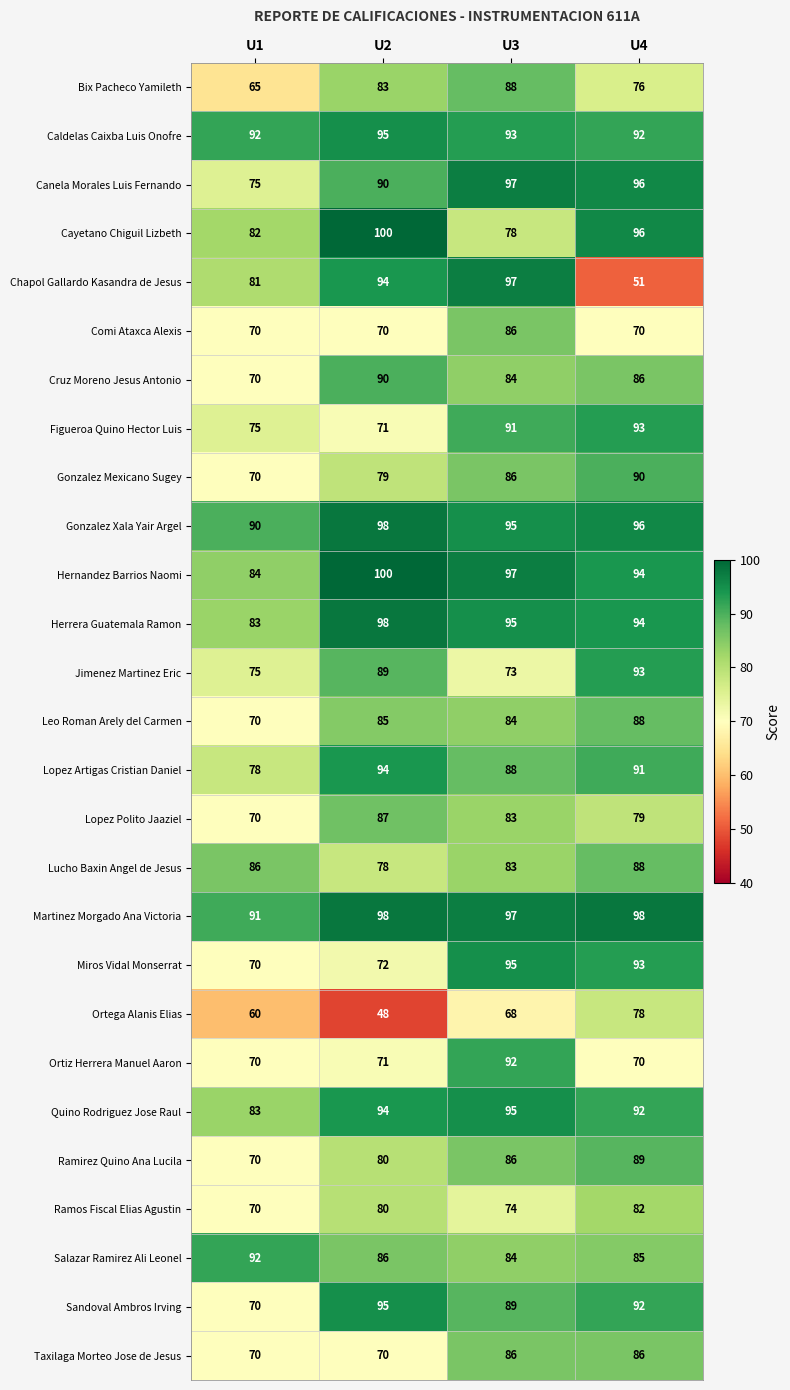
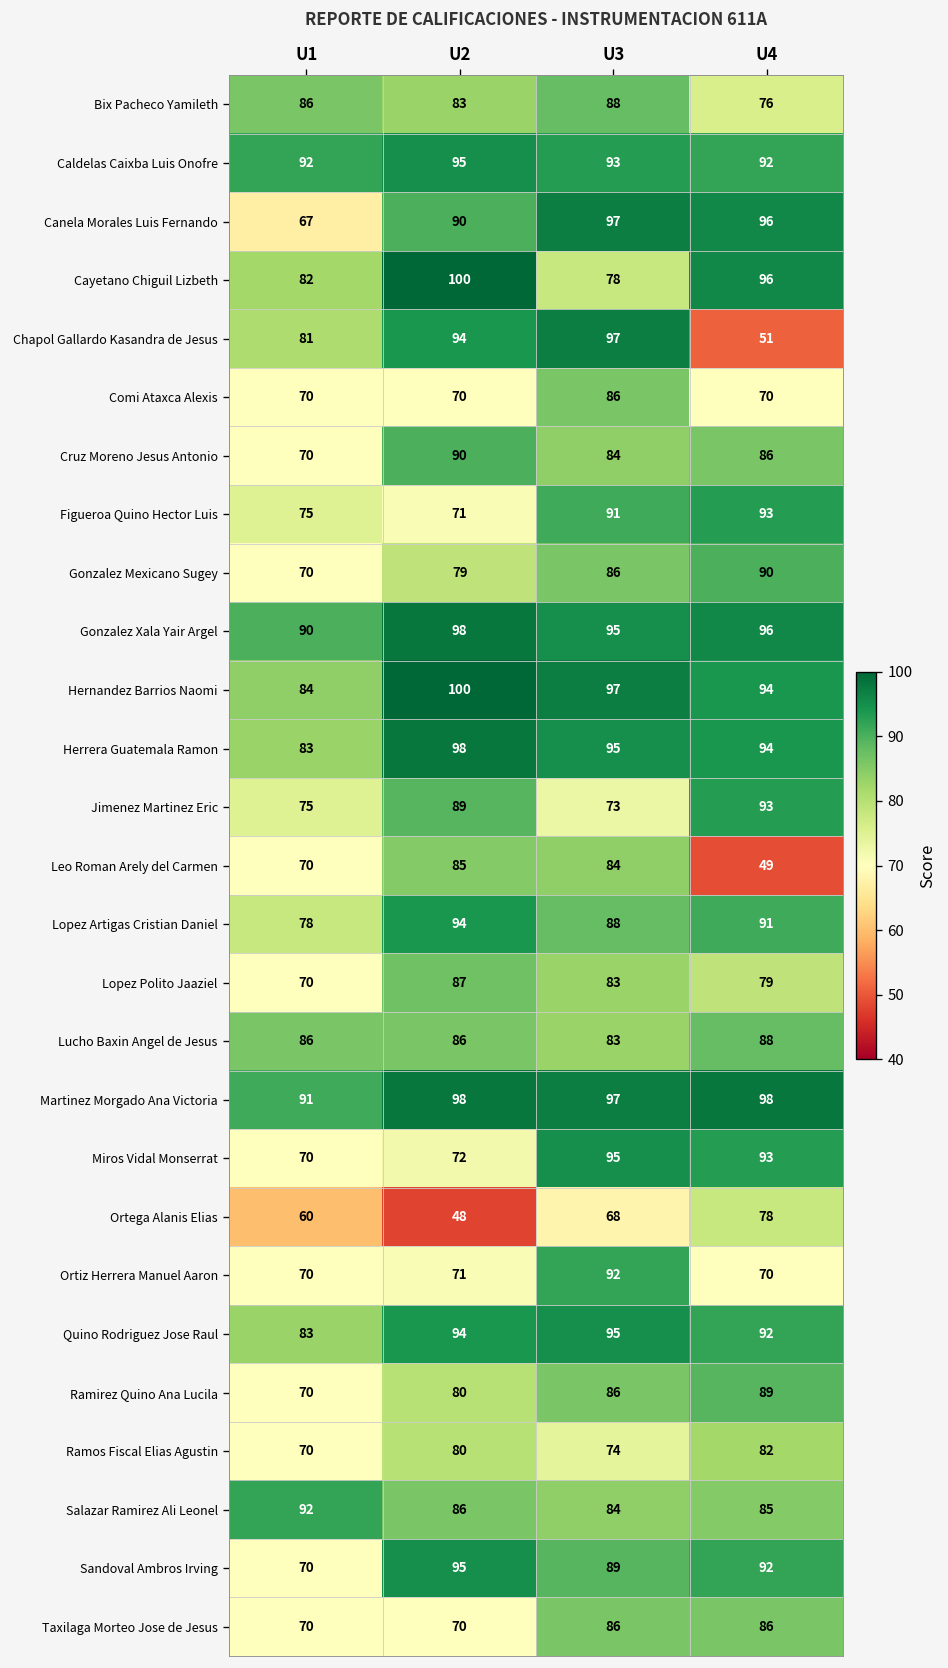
Bix Pacheco Yamileth, U1: 65 -> 86
Canela Morales Luis Fernando, U1: 75 -> 67
Leo Roman Arely del Carmen, U4: 88 -> 49
Lucho Baxin Angel de Jesus, U2: 78 -> 86
